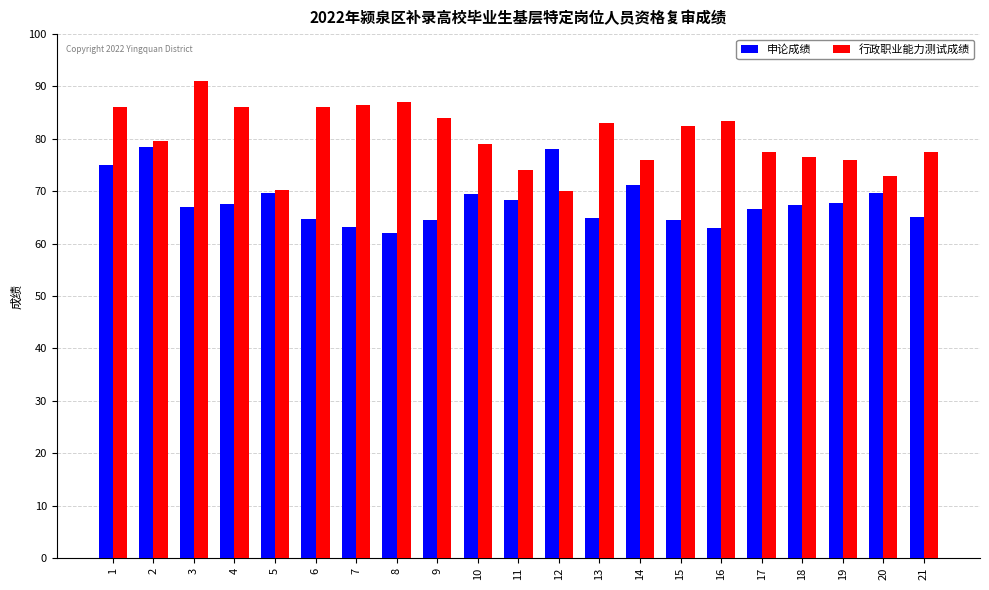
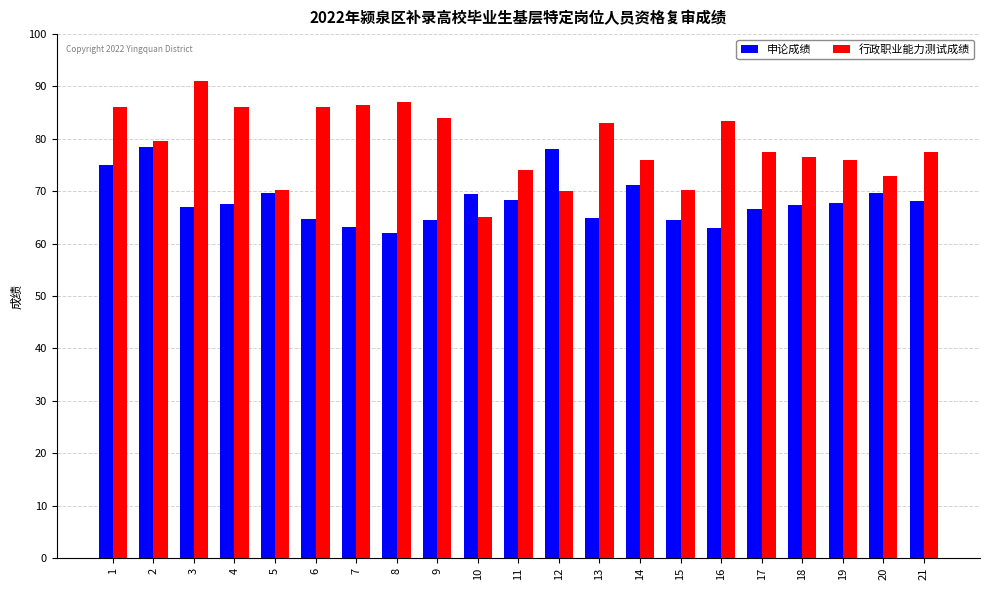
行政职业能力测试成绩, 10: 79 -> 65
行政职业能力测试成绩, 15: 83 -> 70
申论成绩, 21: 65 -> 68
